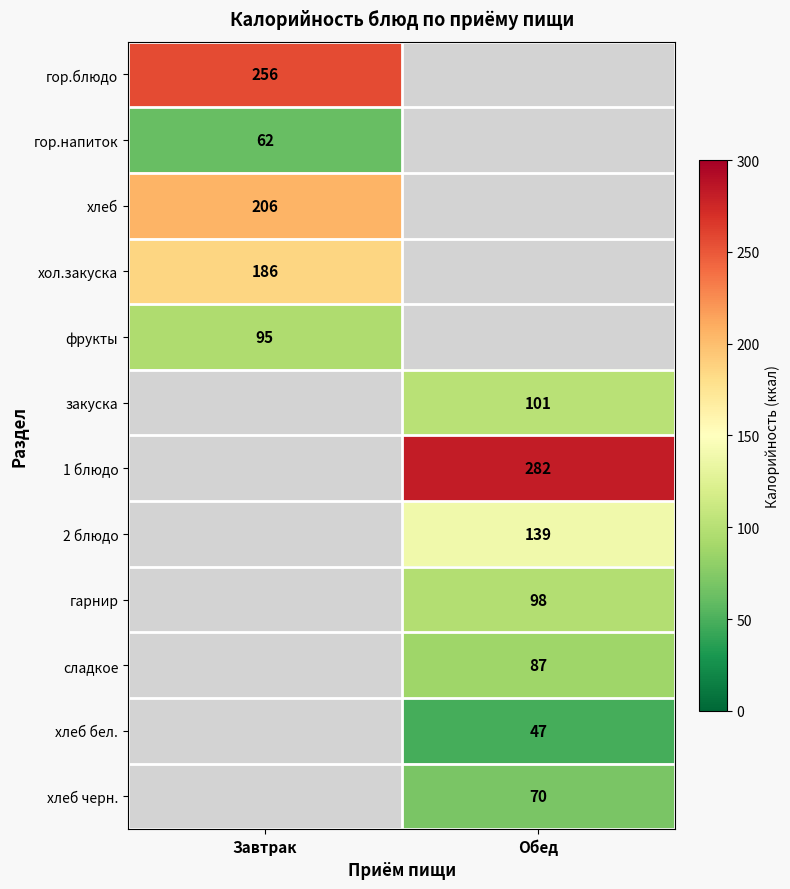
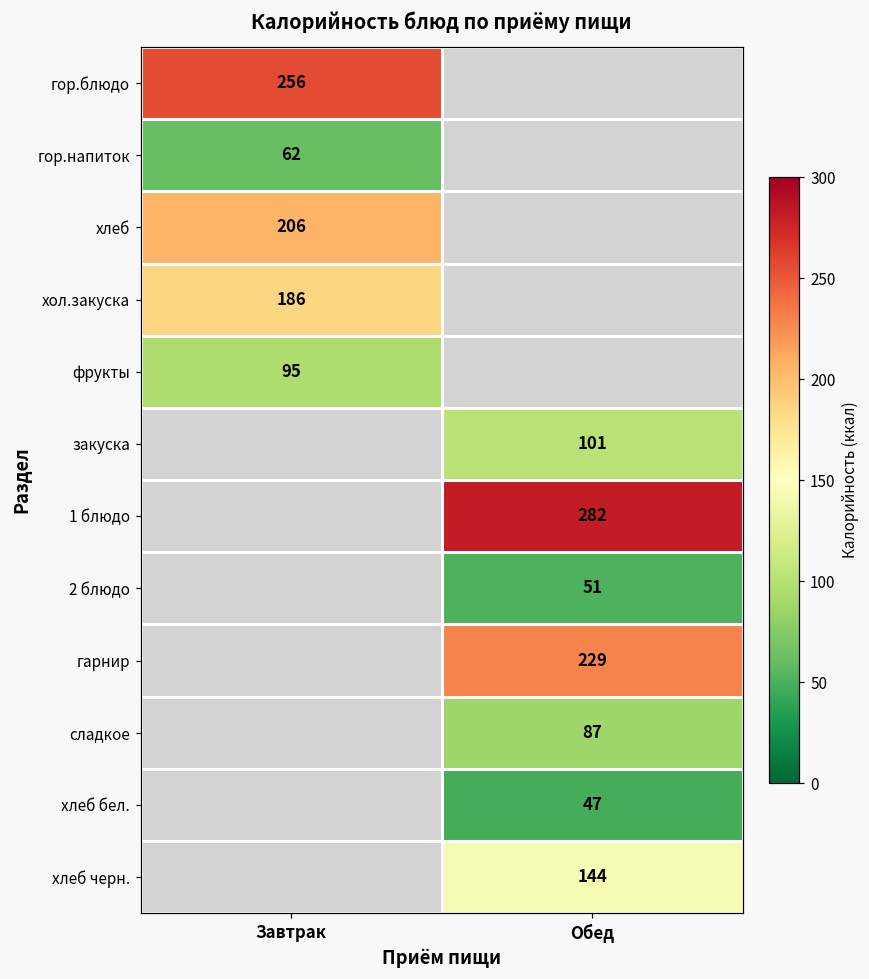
2 блюдо, Обед: 139 -> 51
гарнир, Обед: 98 -> 229
хлеб черн., Обед: 70 -> 144
